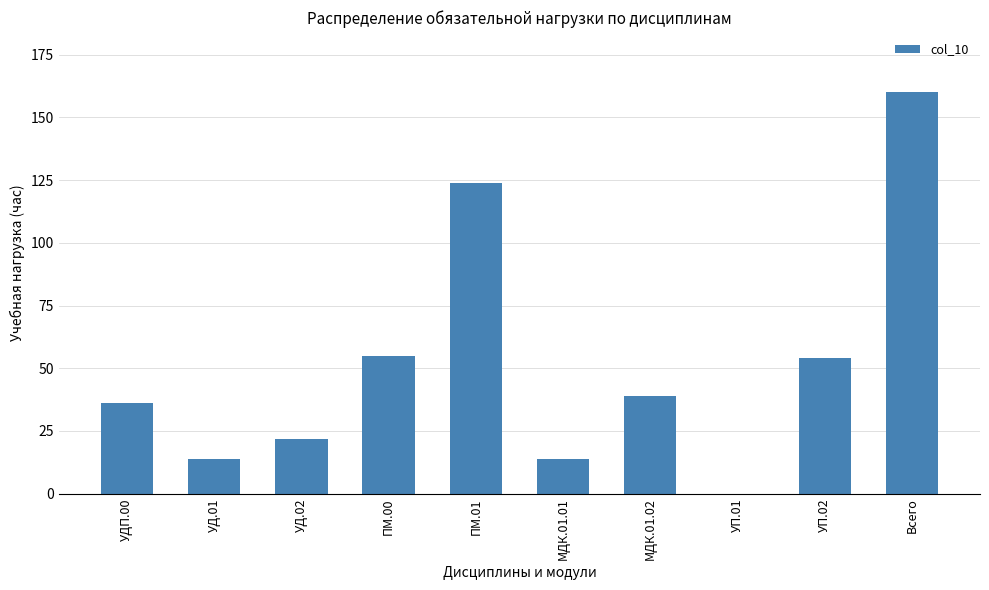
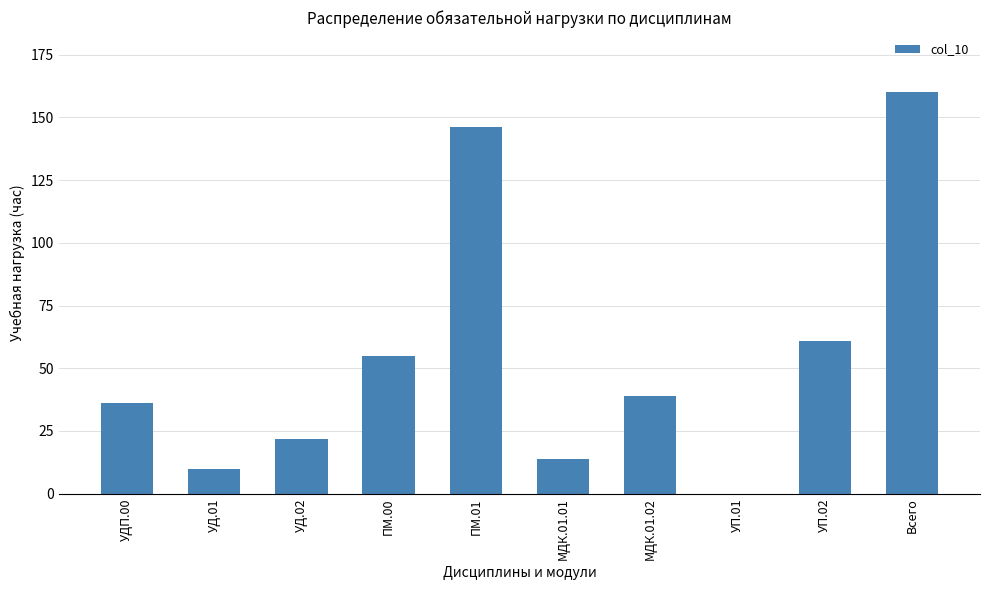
УД.01: 14 -> 10
ПМ.01: 124 -> 146
УП.02: 54 -> 61
